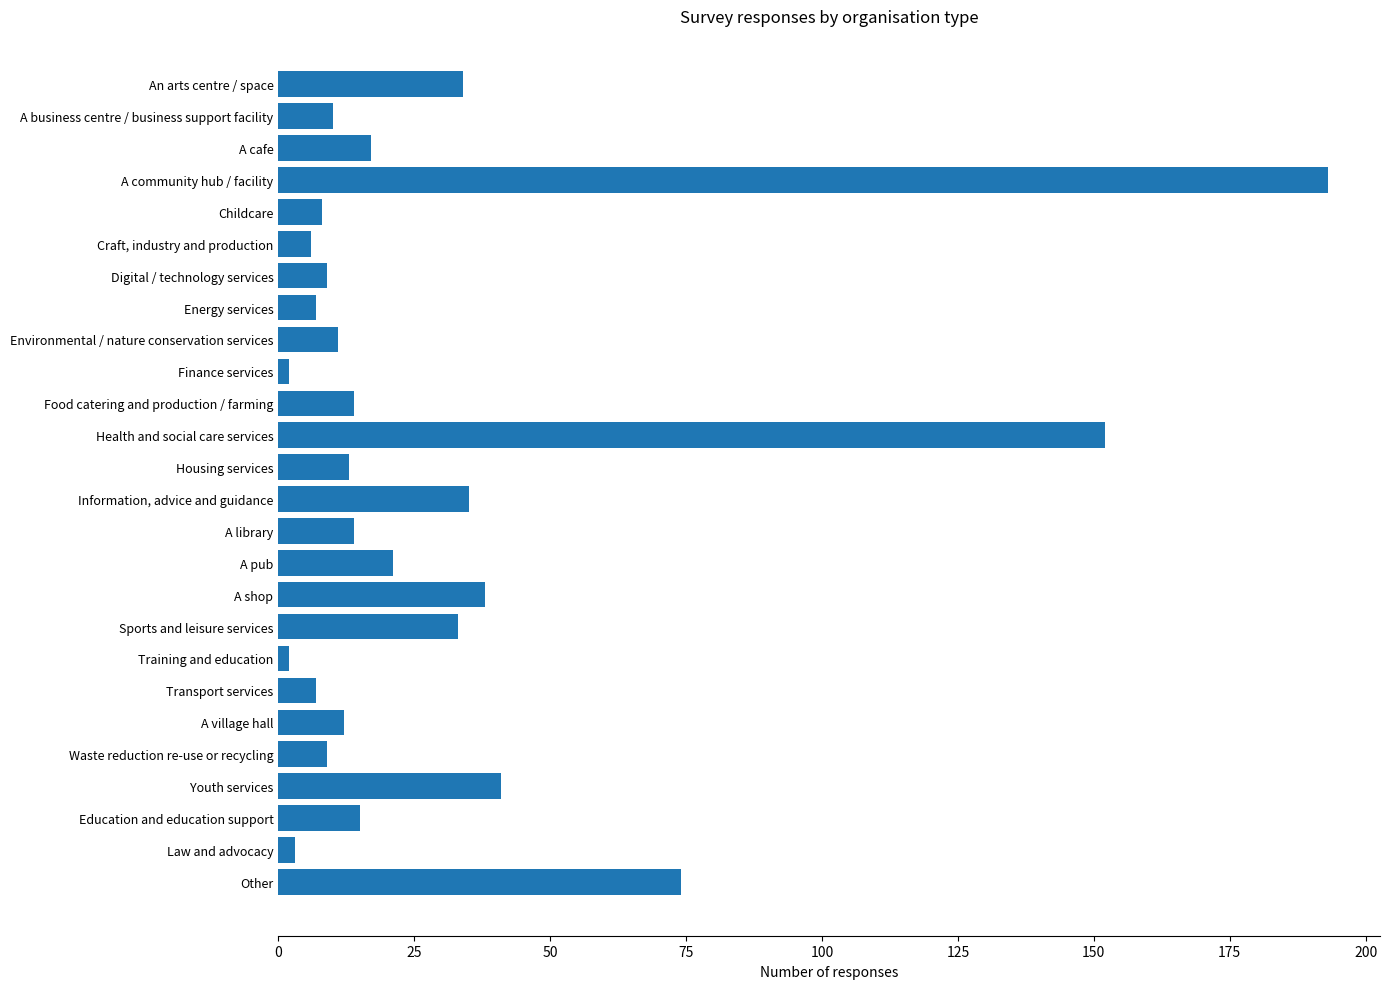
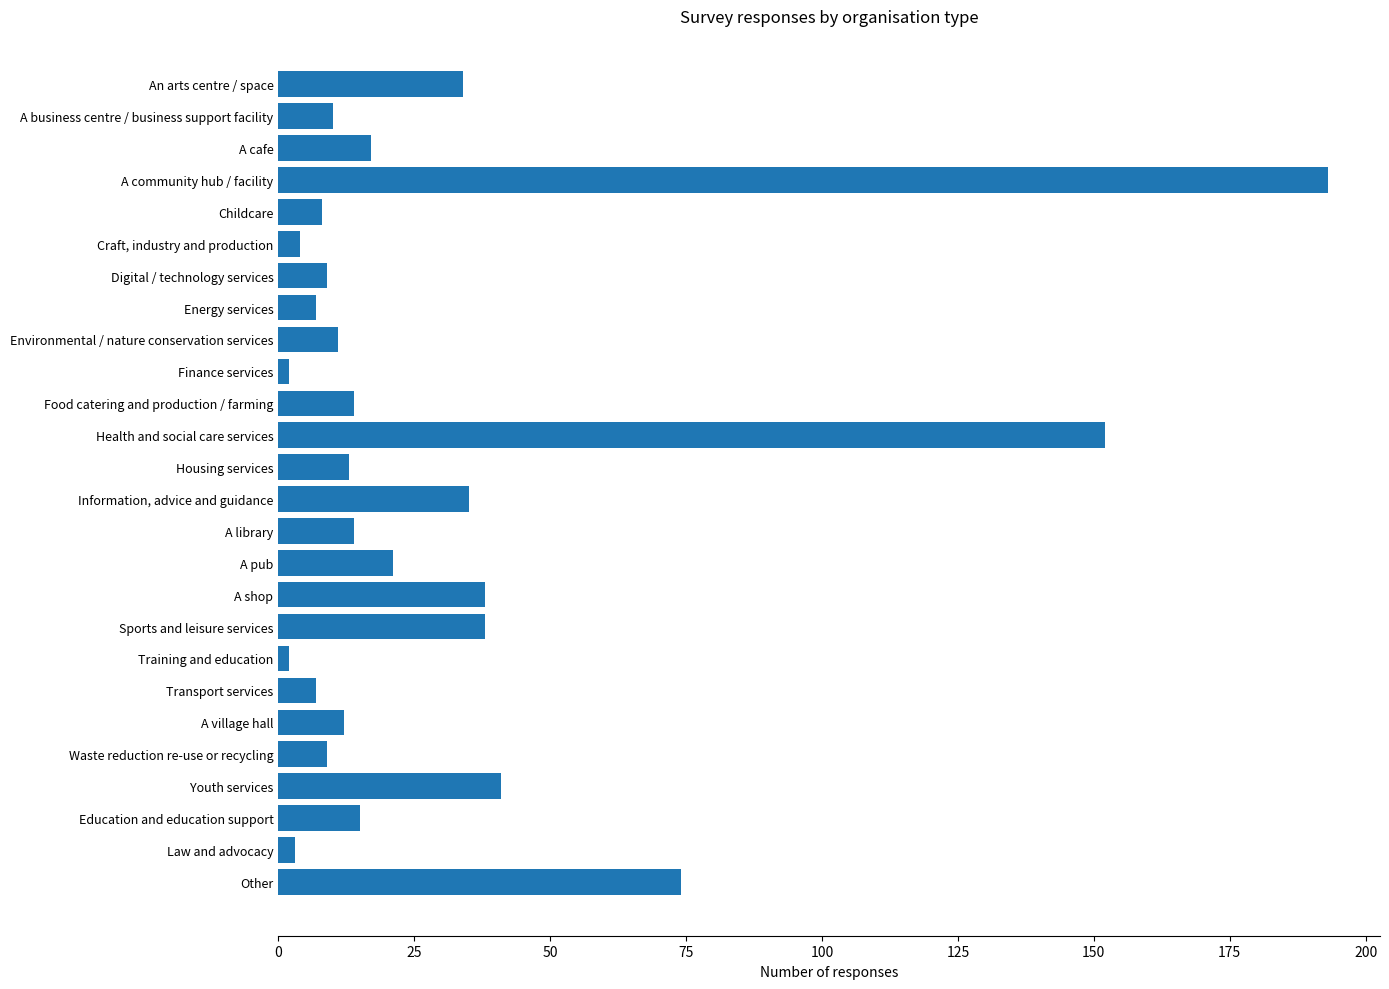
Craft, industry and production: 6 -> 4
Sports and leisure services: 33 -> 38
